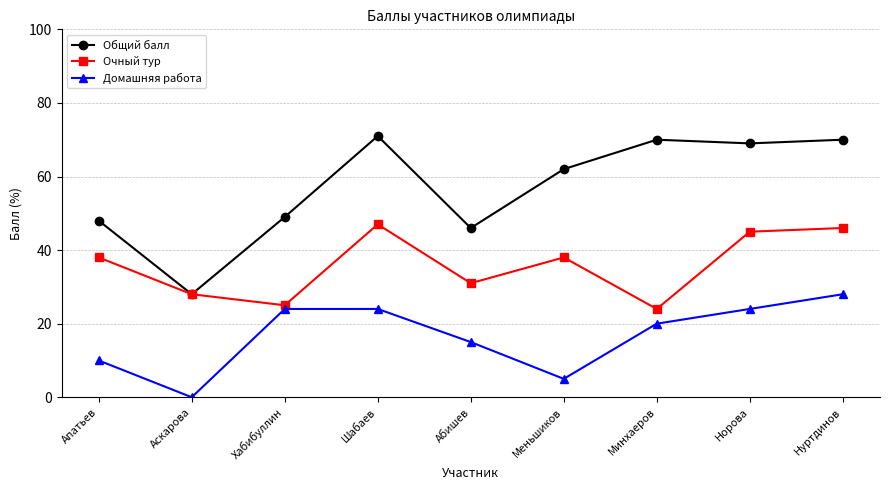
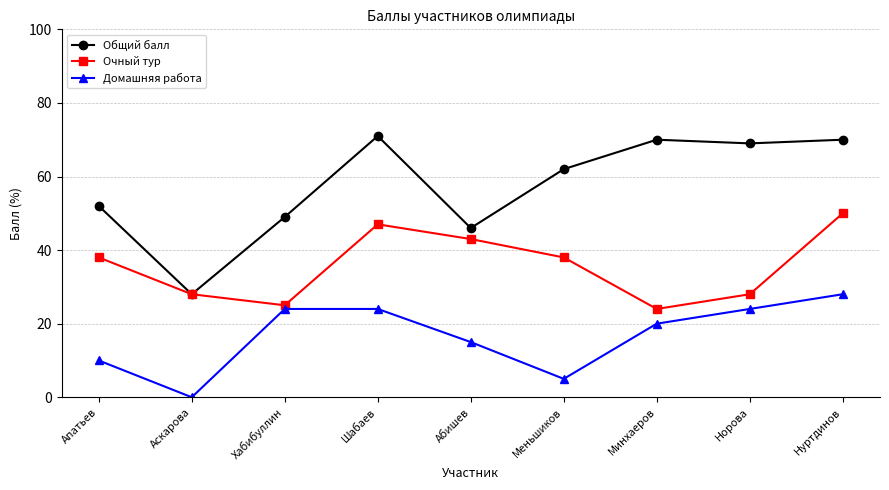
Общий балл, Апатьев: 48 -> 52
Очный тур, Абишев: 31 -> 43
Очный тур, Норова: 45 -> 28
Очный тур, Нуртдинов: 46 -> 50
